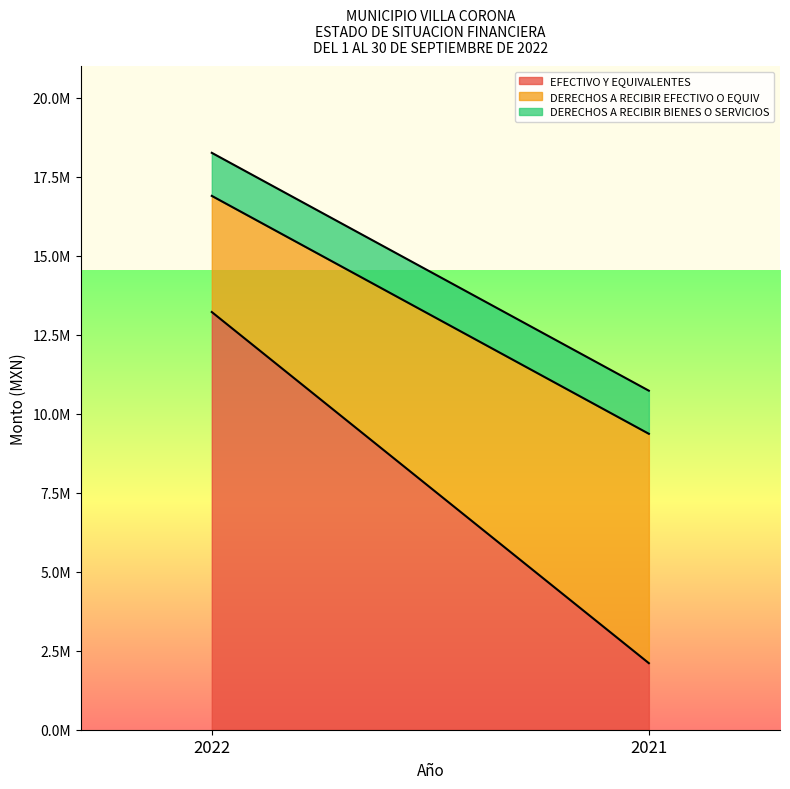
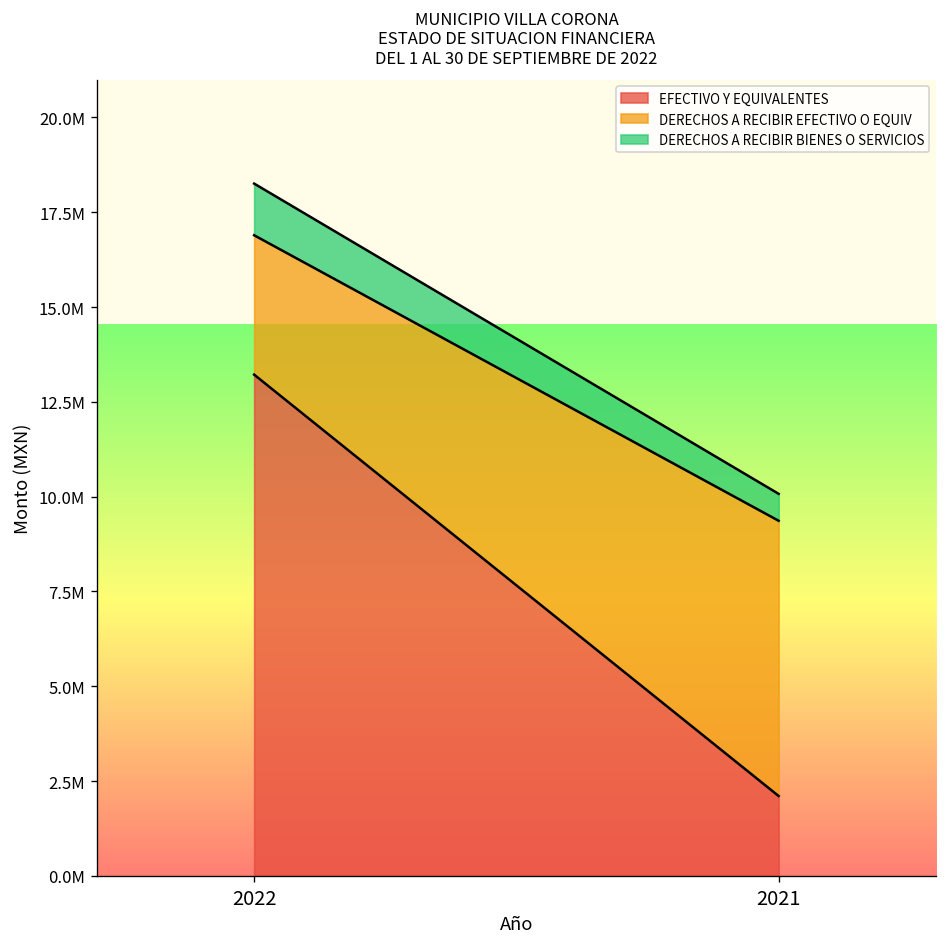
DERECHOS A RECIBIR BIENES O SERVICIOS, 2021: 1400000 -> 700000
